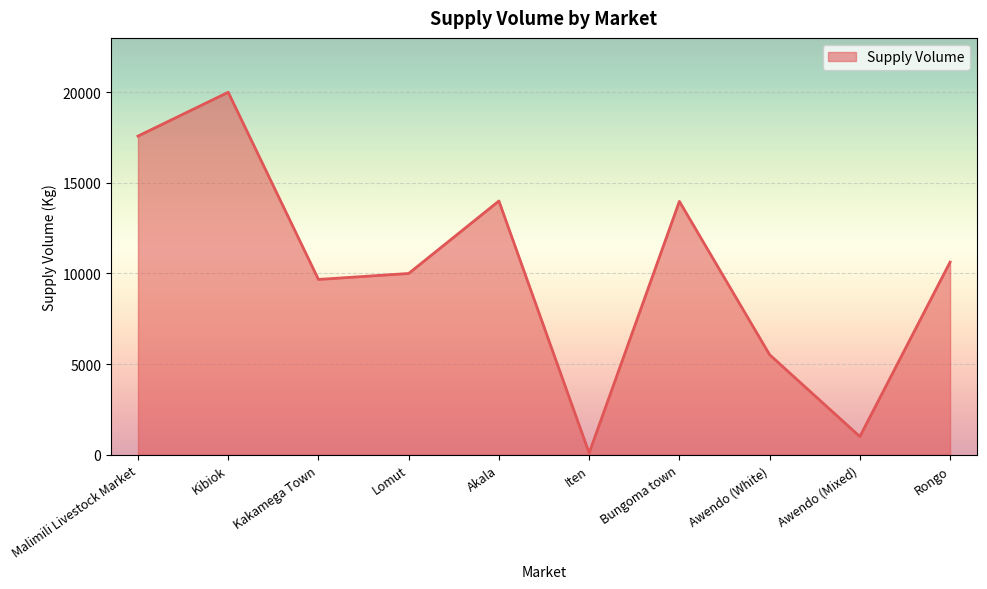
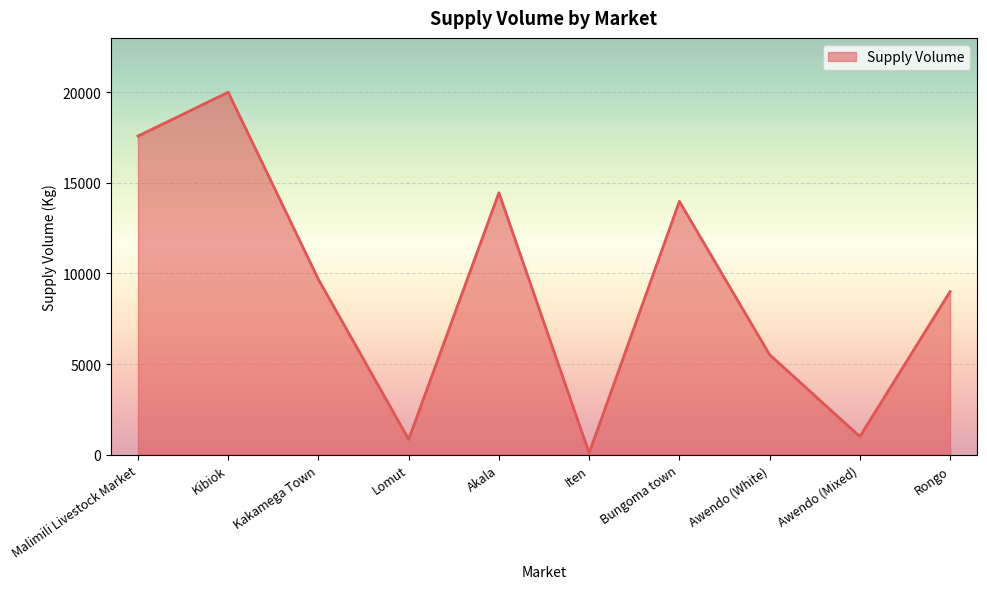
Lomut: 10000 -> 800
Akala: 14000 -> 14500
Rongo: 10600 -> 9000
